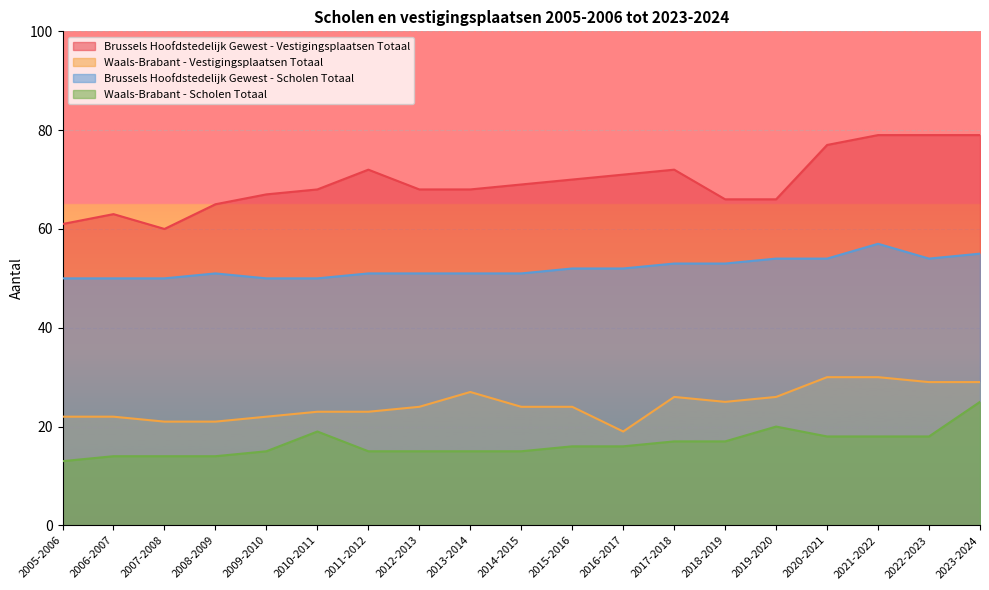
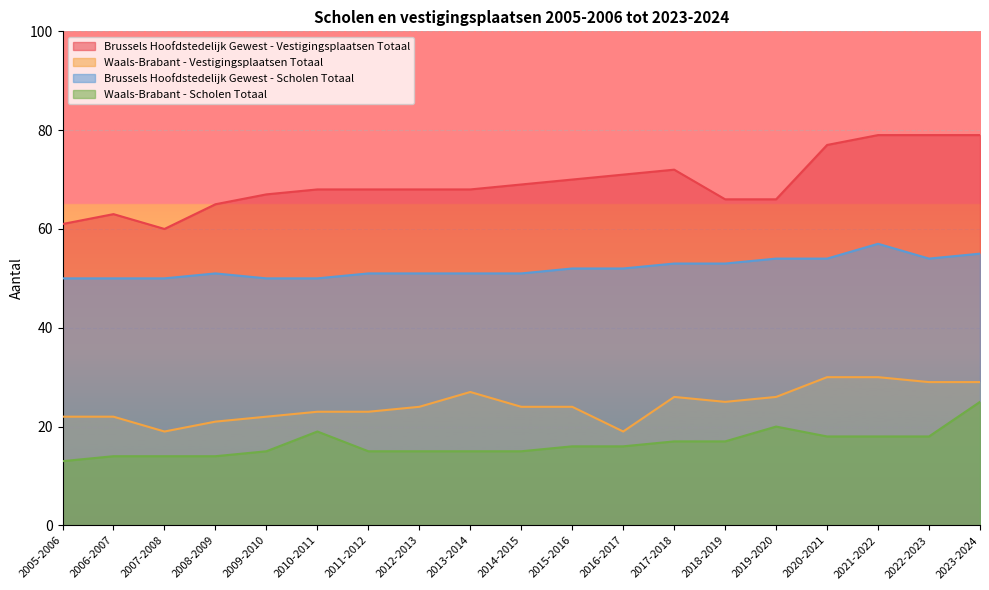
Waals-Brabant - Vestigingsplaatsen Totaal, 2007-2008: 21 -> 19
Brussels Hoofdstedelijk Gewest - Vestigingsplaatsen Totaal, 2011-2012: 72 -> 68
